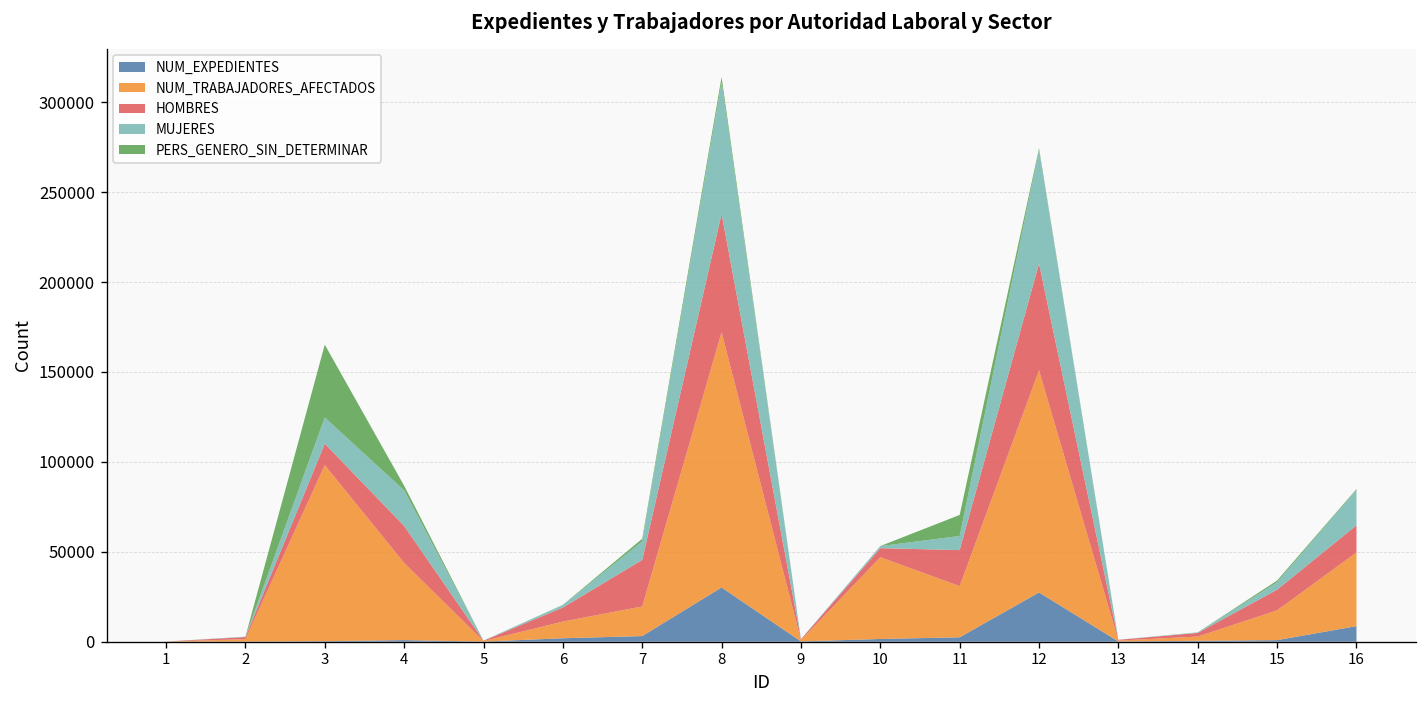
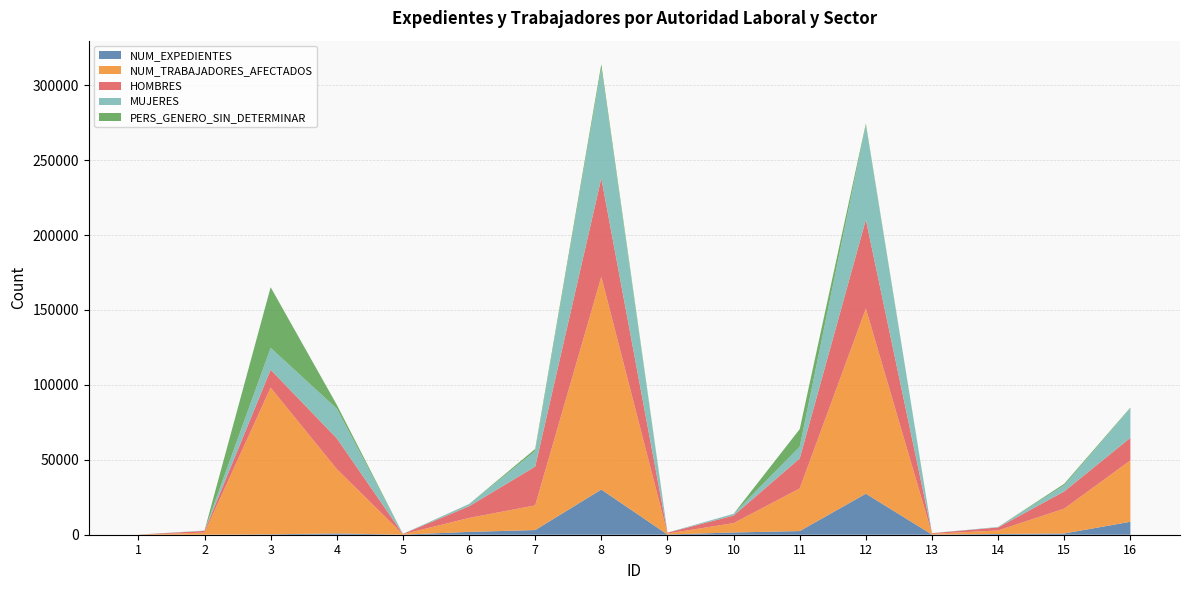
NUM_TRABAJADORES_AFECTADOS, 10: 45000 -> 6000
